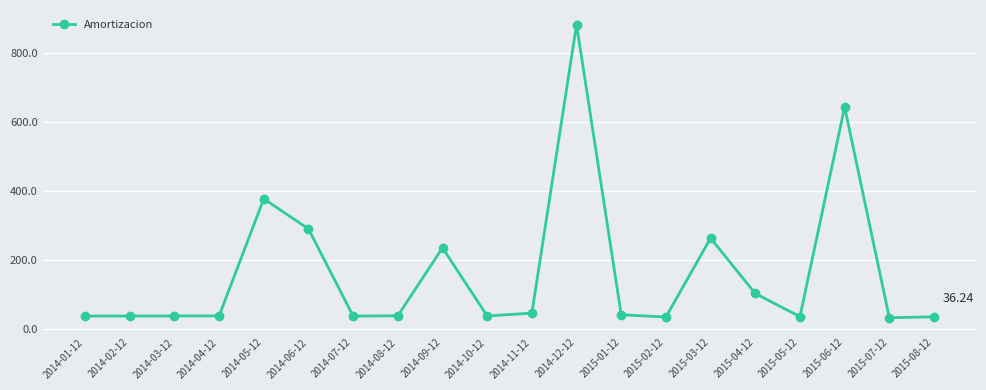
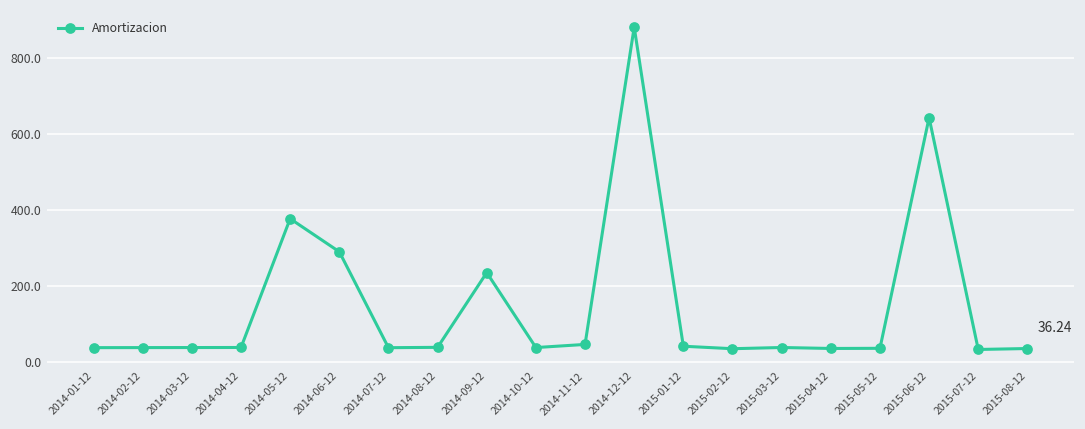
2015-03-12: 260 -> 40
2015-04-12: 100 -> 40
